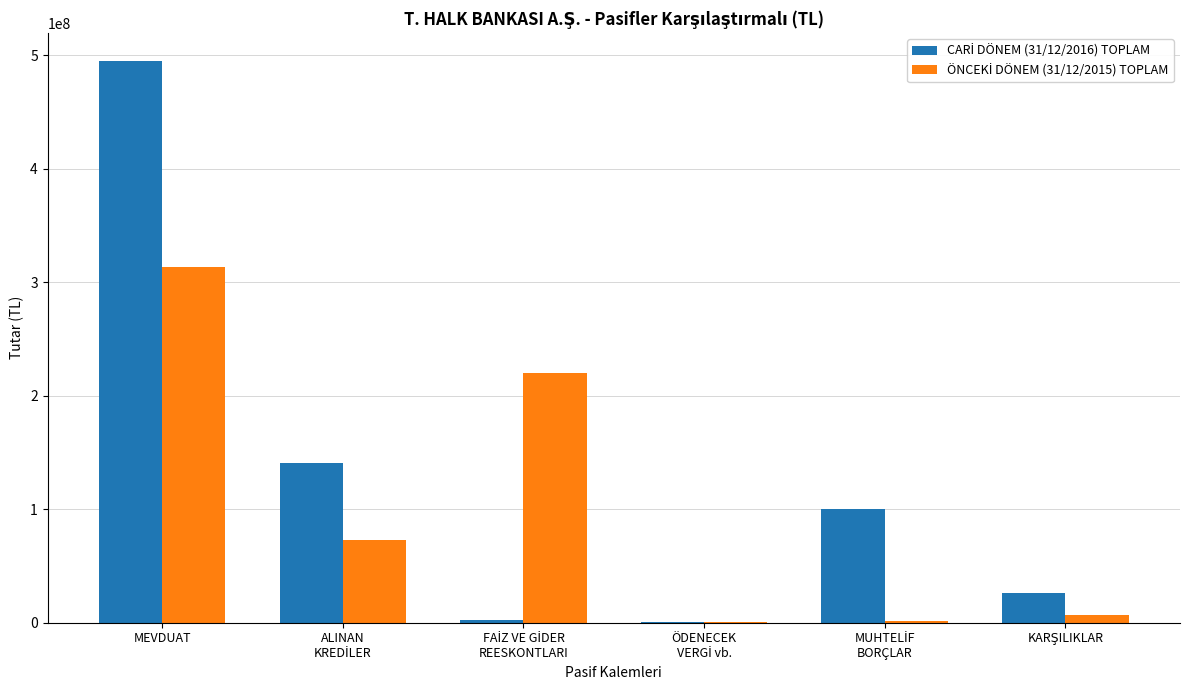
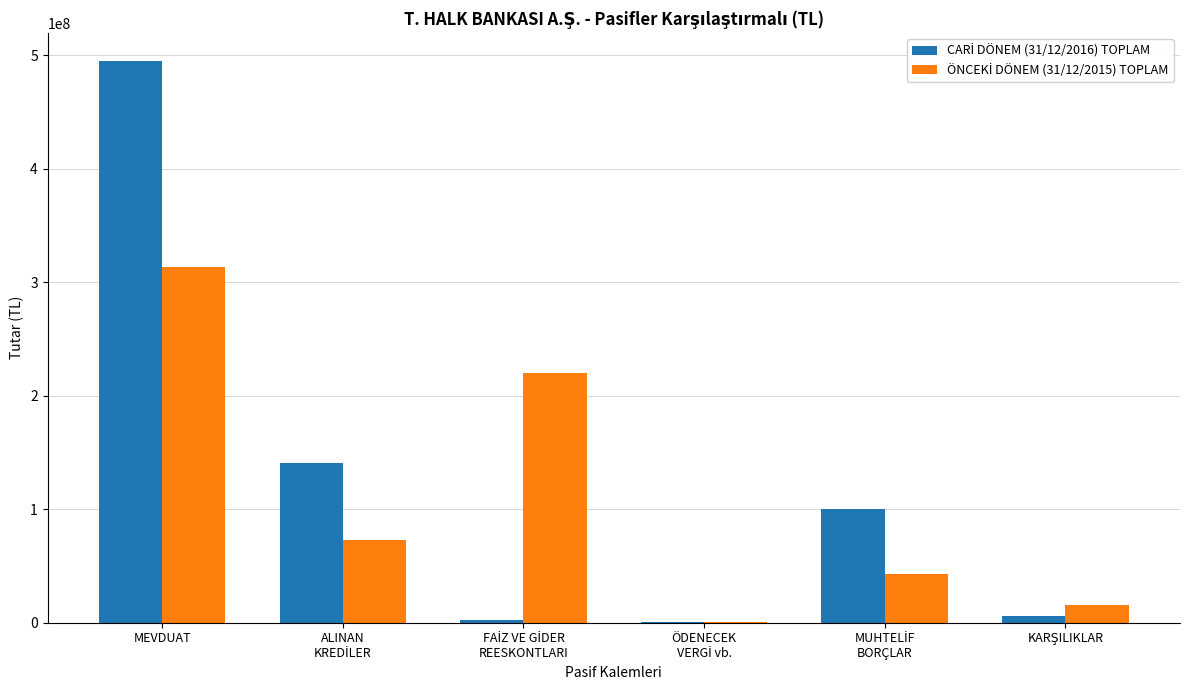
ÖNCEKİ DÖNEM (31/12/2015) TOPLAM, MUHTELİF BORÇLAR: 1000000 -> 43000000
CARİ DÖNEM (31/12/2016) TOPLAM, KARŞILIKLAR: 26000000 -> 6000000
ÖNCEKİ DÖNEM (31/12/2015) TOPLAM, KARŞILIKLAR: 7000000 -> 16000000
